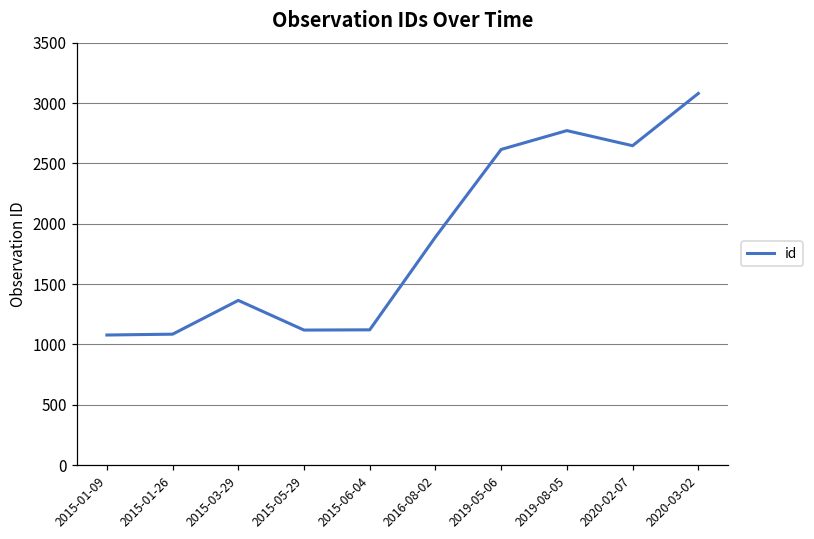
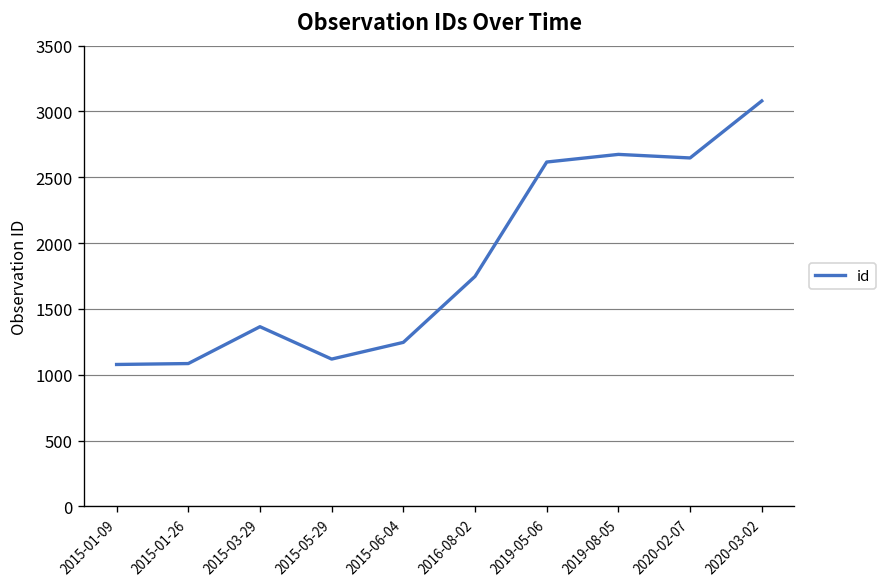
2015-06-04: 1120 -> 1250
2016-08-02: 1890 -> 1750
2019-08-05: 2770 -> 2670
